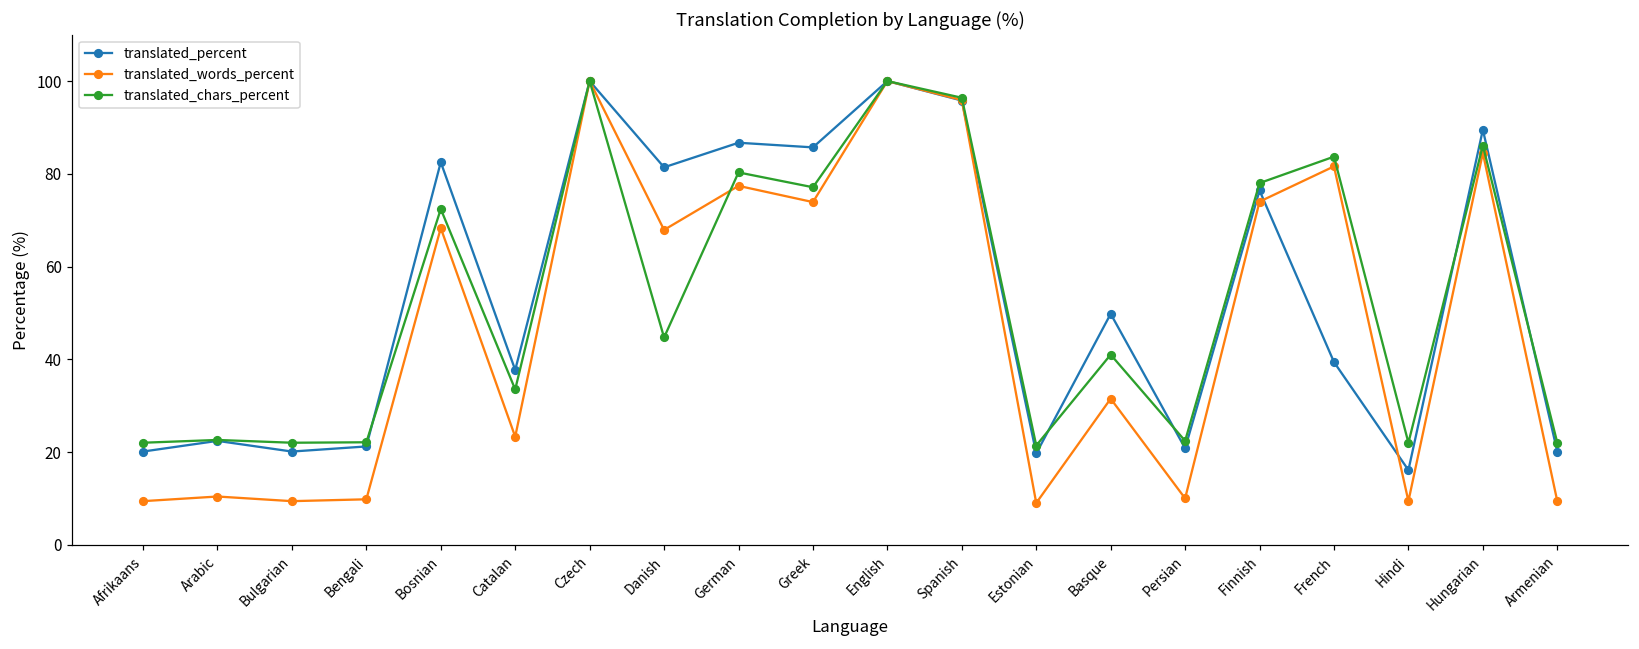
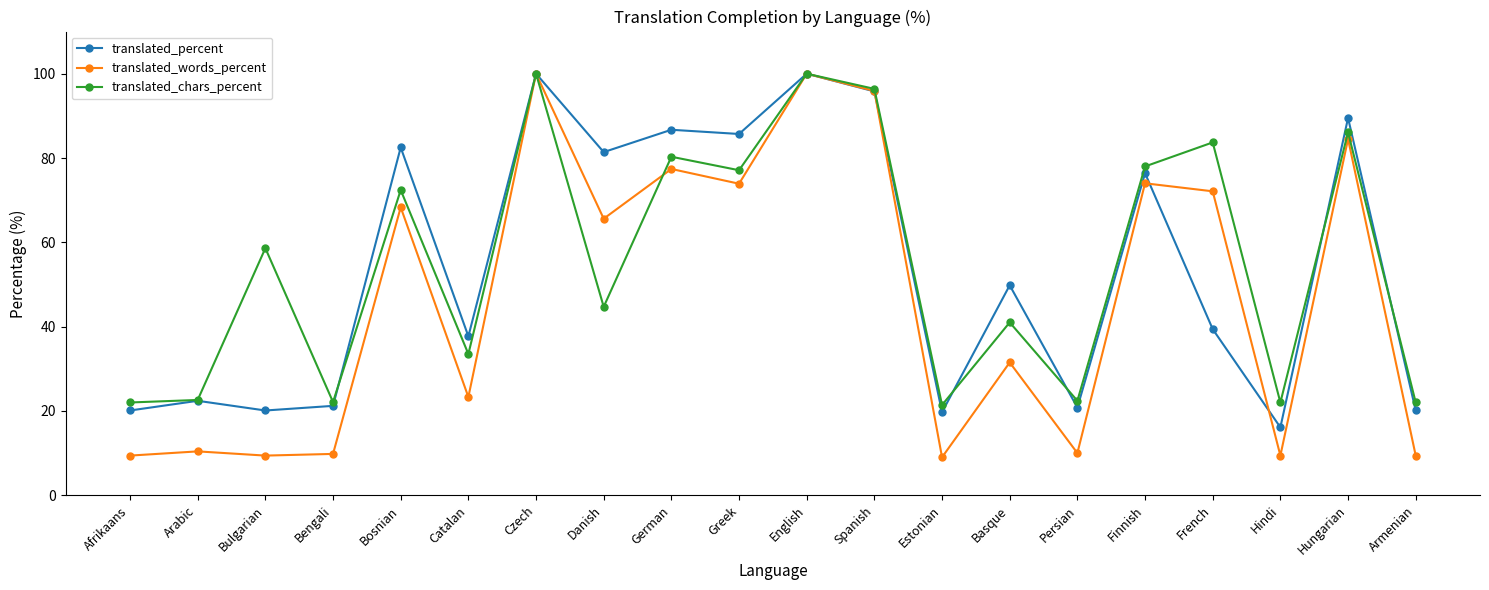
translated_chars_percent, Bulgarian: 22 -> 59
translated_words_percent, Danish: 68 -> 66
translated_words_percent, French: 82 -> 72
